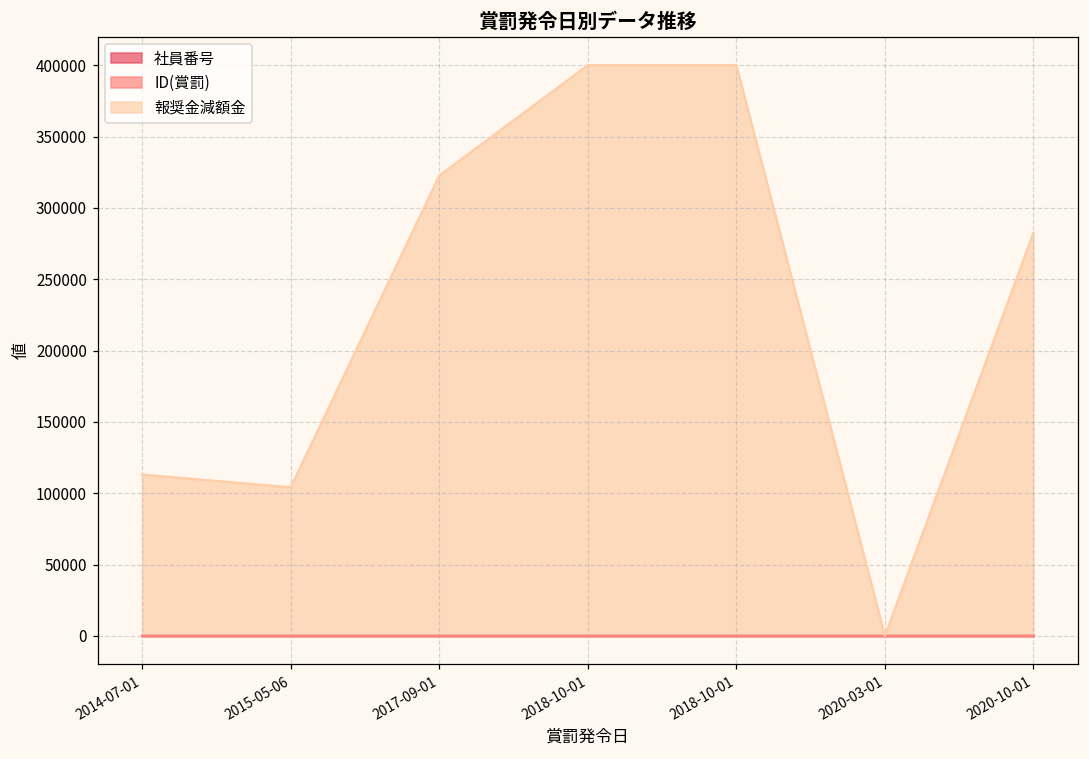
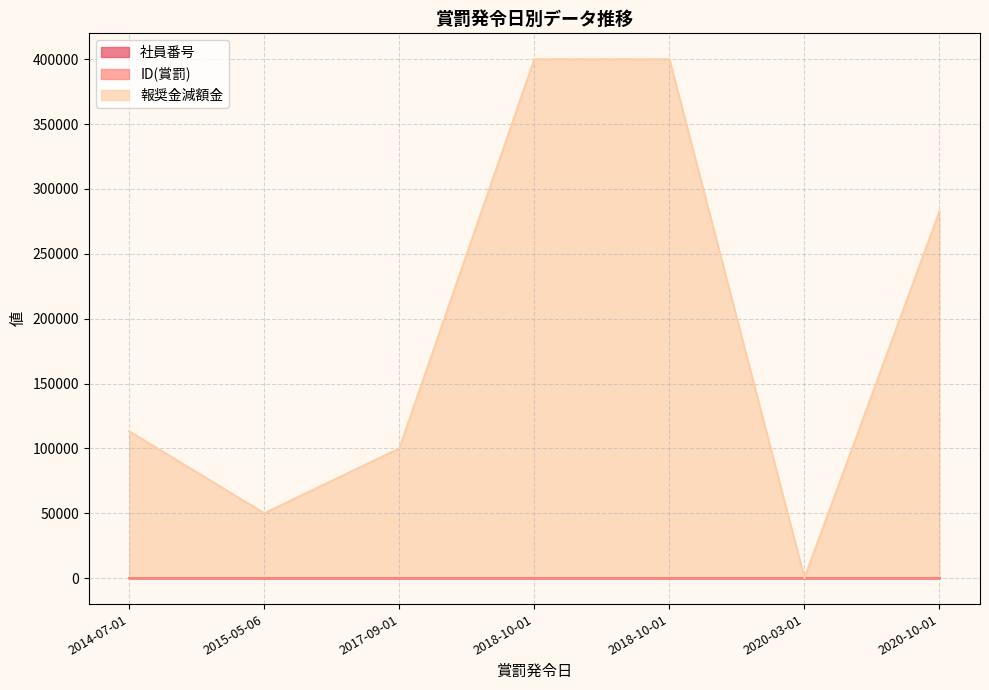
報奨金減額金, 2015-05-06: 104000 -> 50000
報奨金減額金, 2017-09-01: 323000 -> 100000
